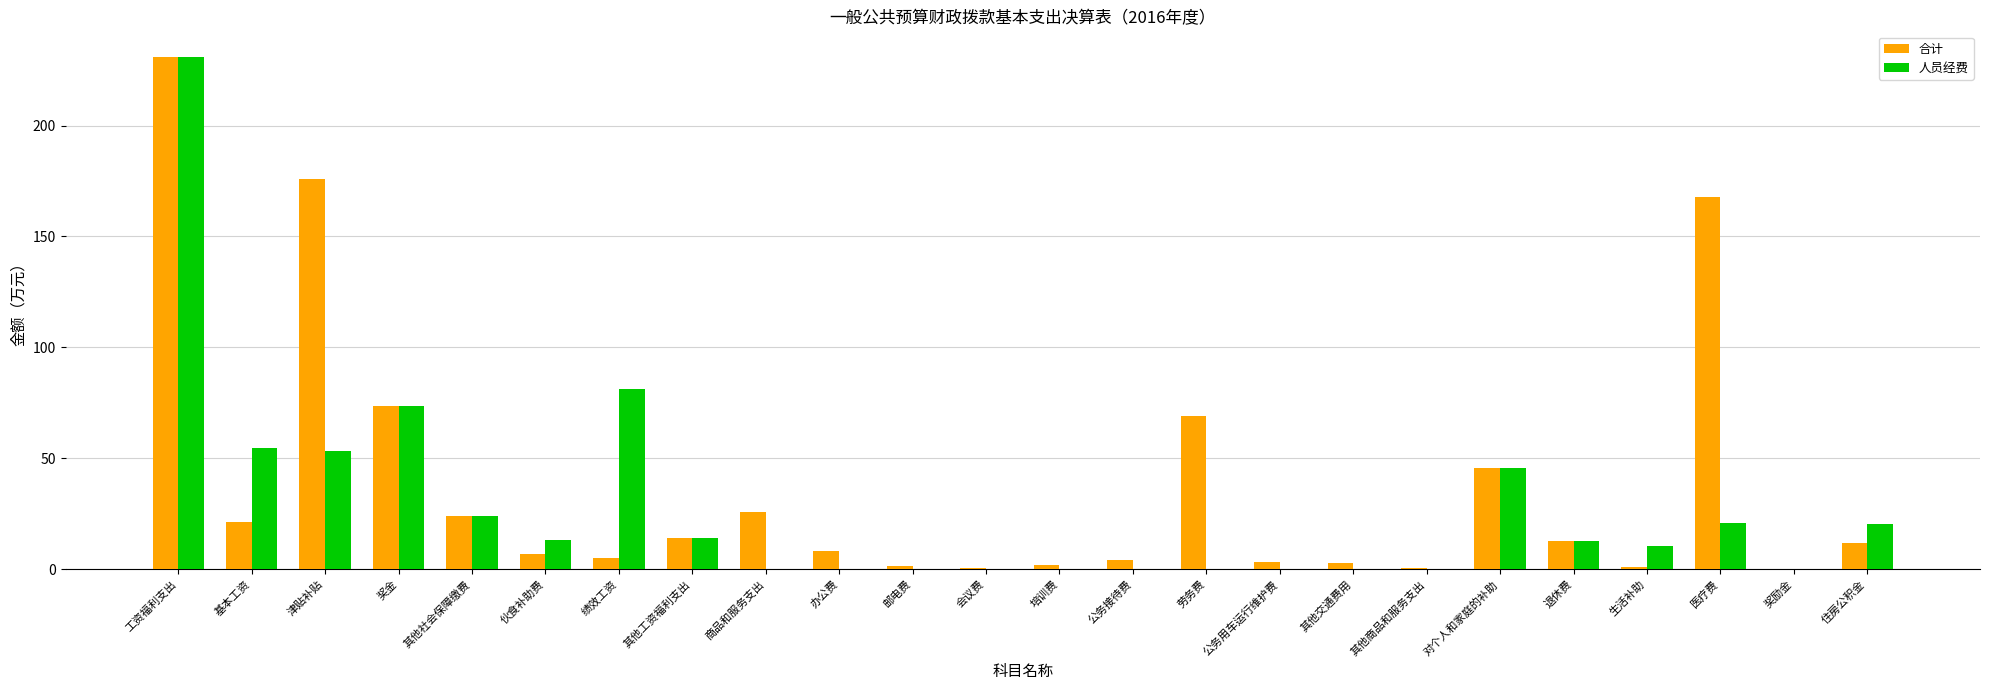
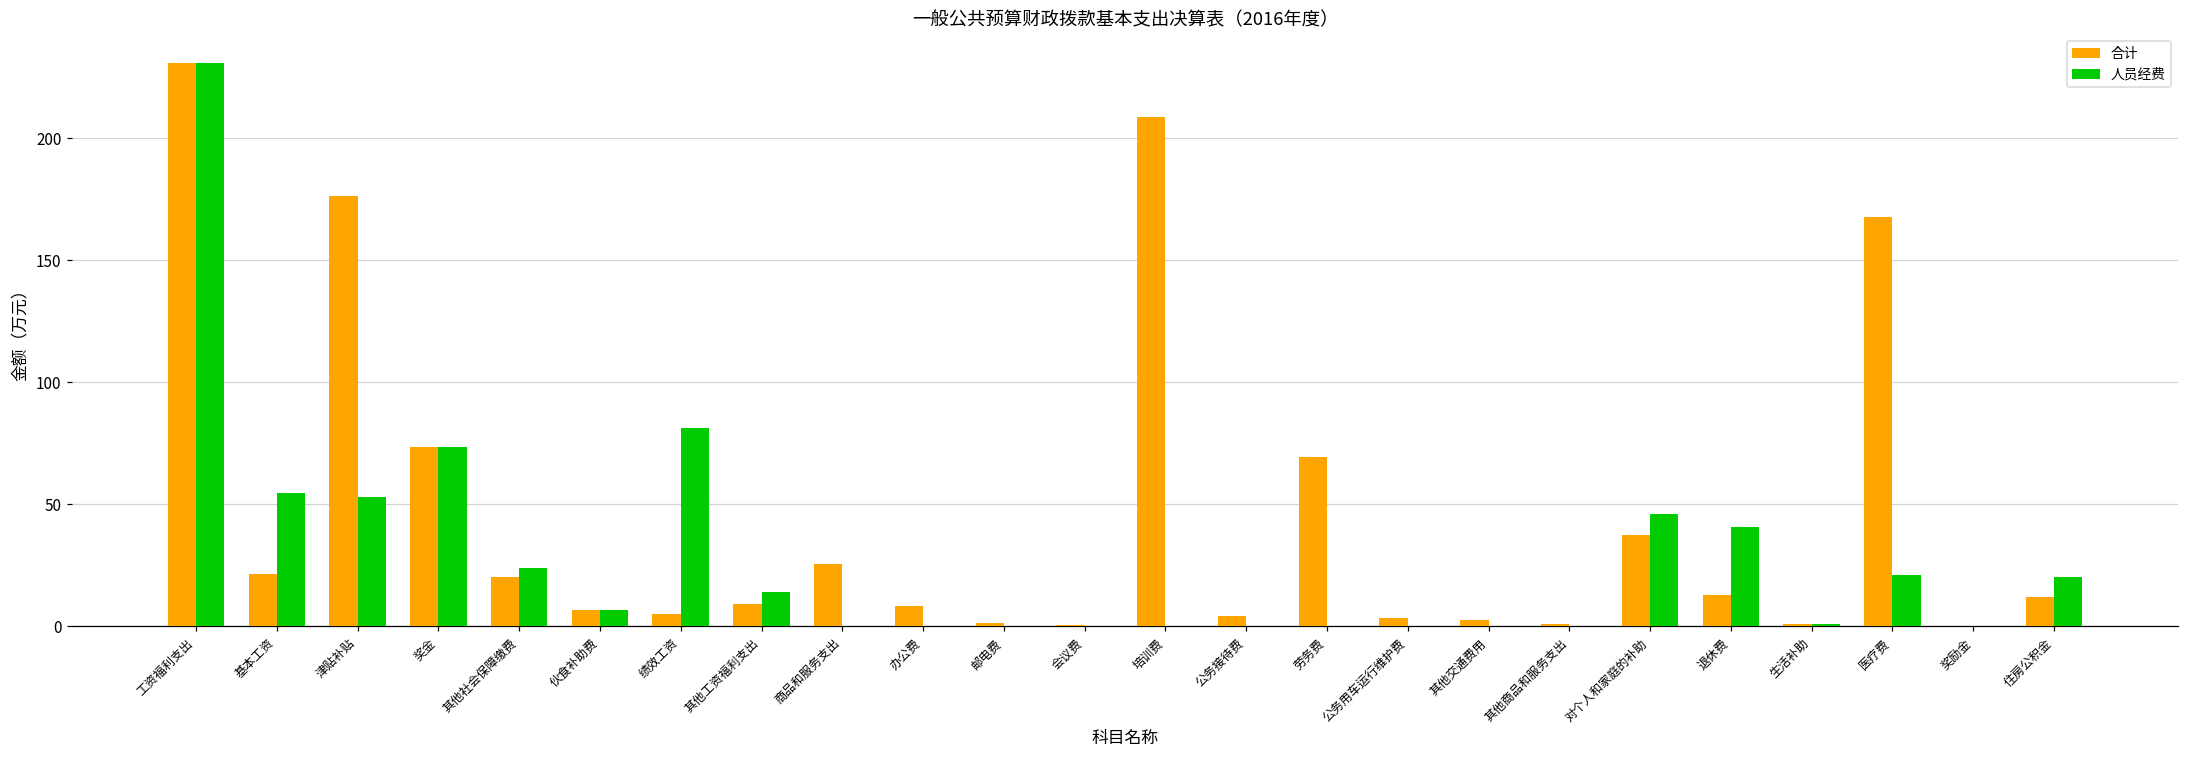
合计, 其他社会保障缴费: 24 -> 20
人员经费, 伙食补助费: 13 -> 7
合计, 其他工资福利支出: 14 -> 9
合计, 培训费: 2 -> 209
合计, 对个人和家庭的补助: 46 -> 37
人员经费, 退休费: 13 -> 41
人员经费, 生活补助: 11 -> 1
